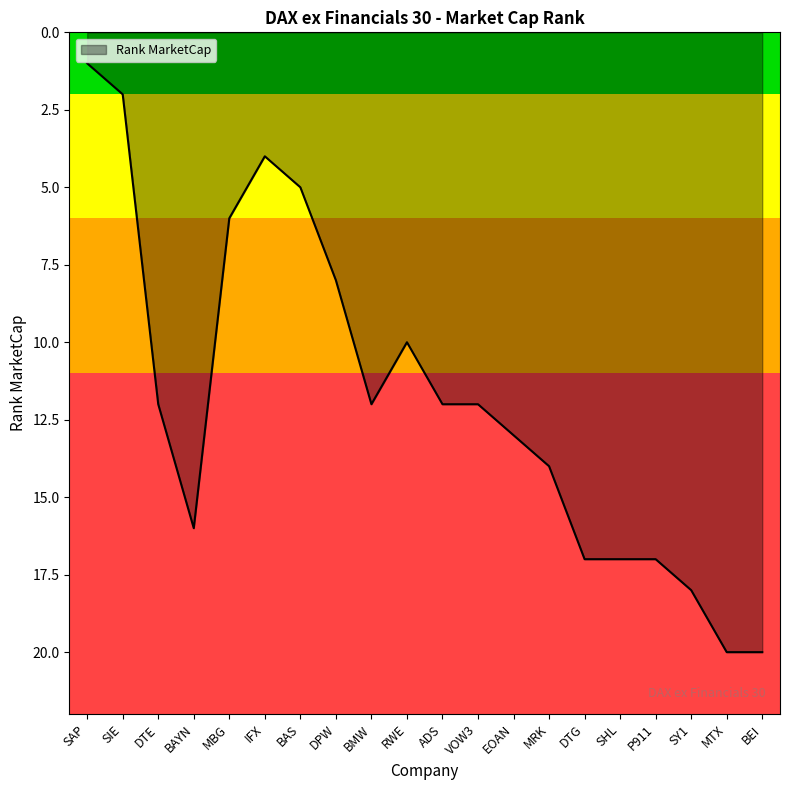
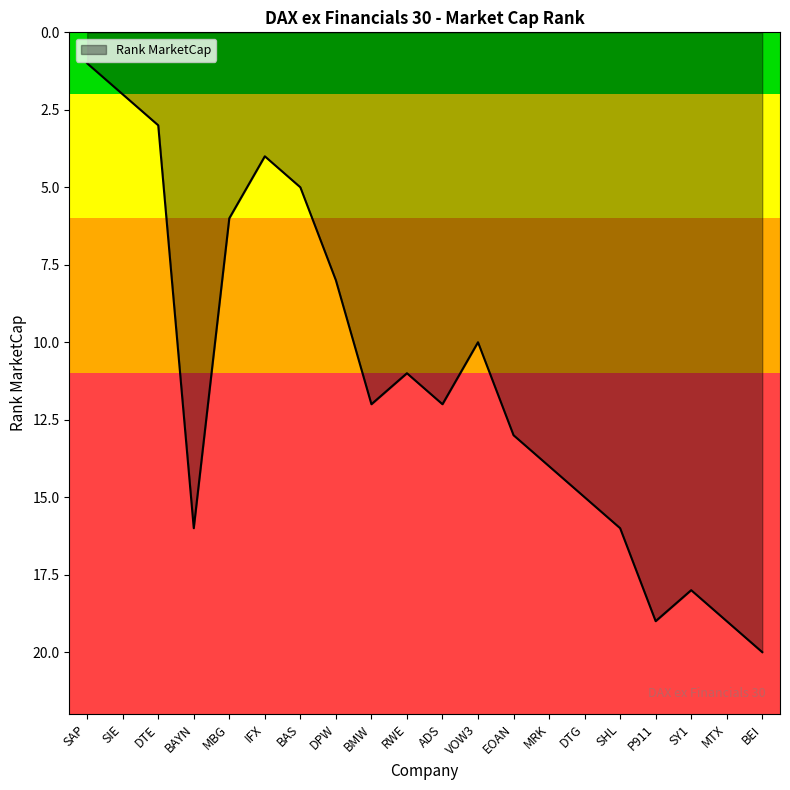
DTE: 12 -> 3
RWE: 10 -> 11
VOW3: 12 -> 10
DTG: 17 -> 15
SHL: 17 -> 16
P911: 17 -> 19
MTX: 20 -> 19
